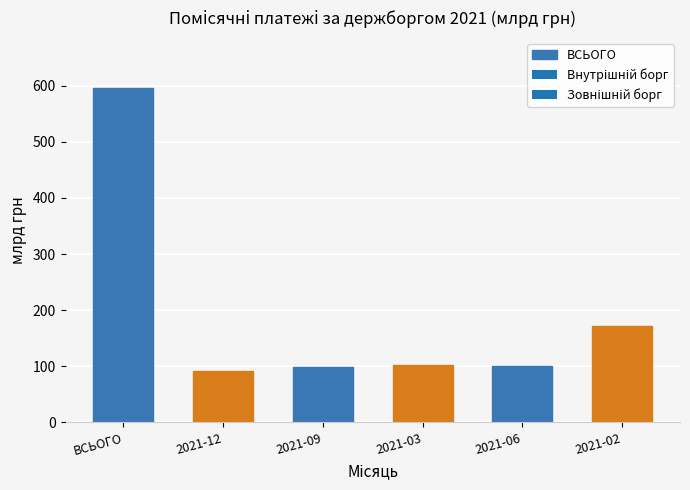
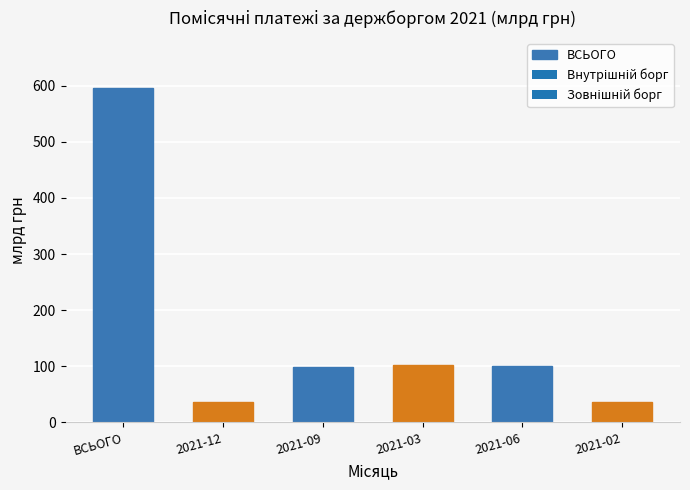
2021-12: 90 -> 40
2021-02: 170 -> 40
